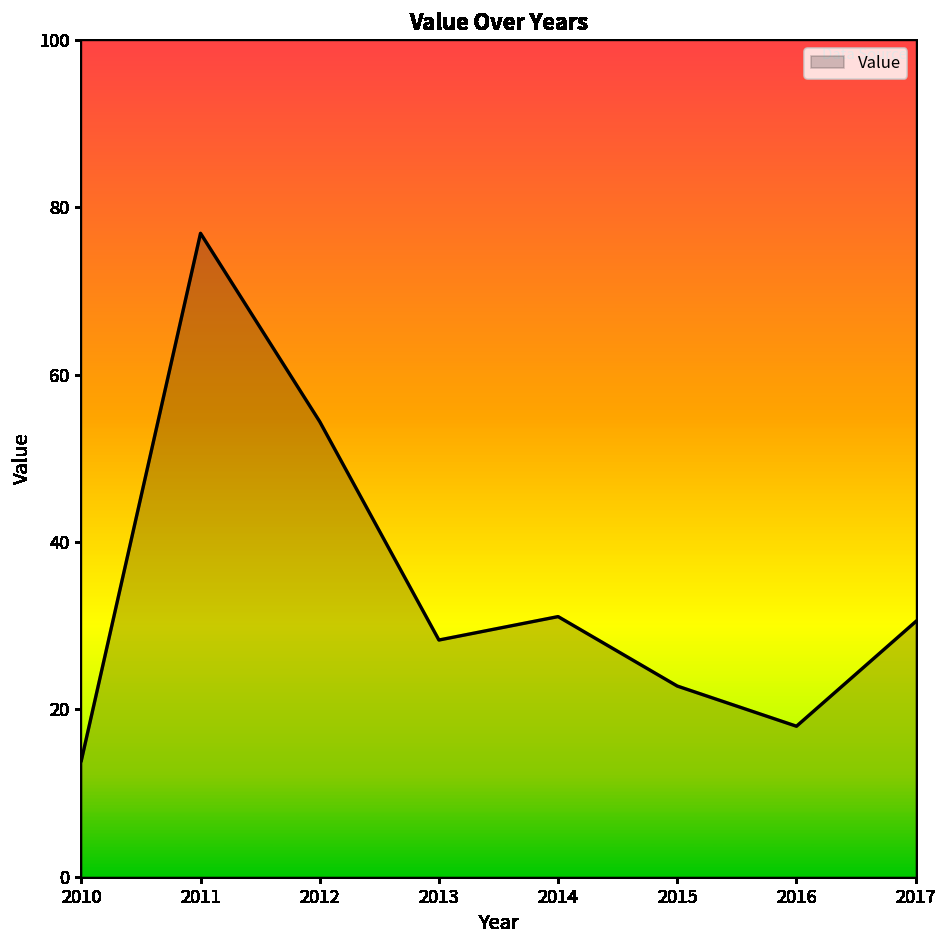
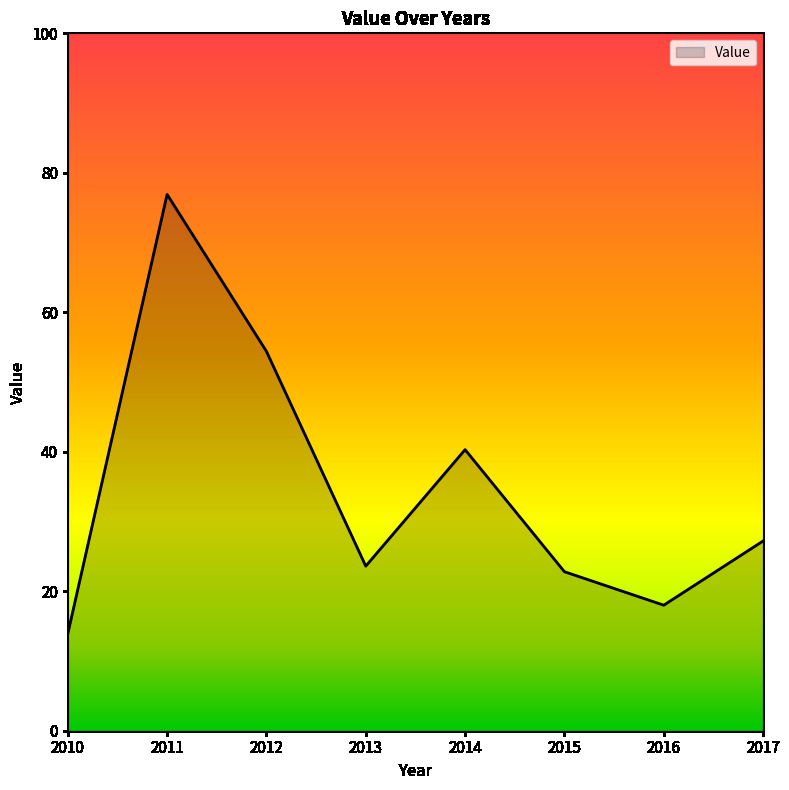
2013: 28 -> 24
2014: 31 -> 40
2017: 31 -> 27
